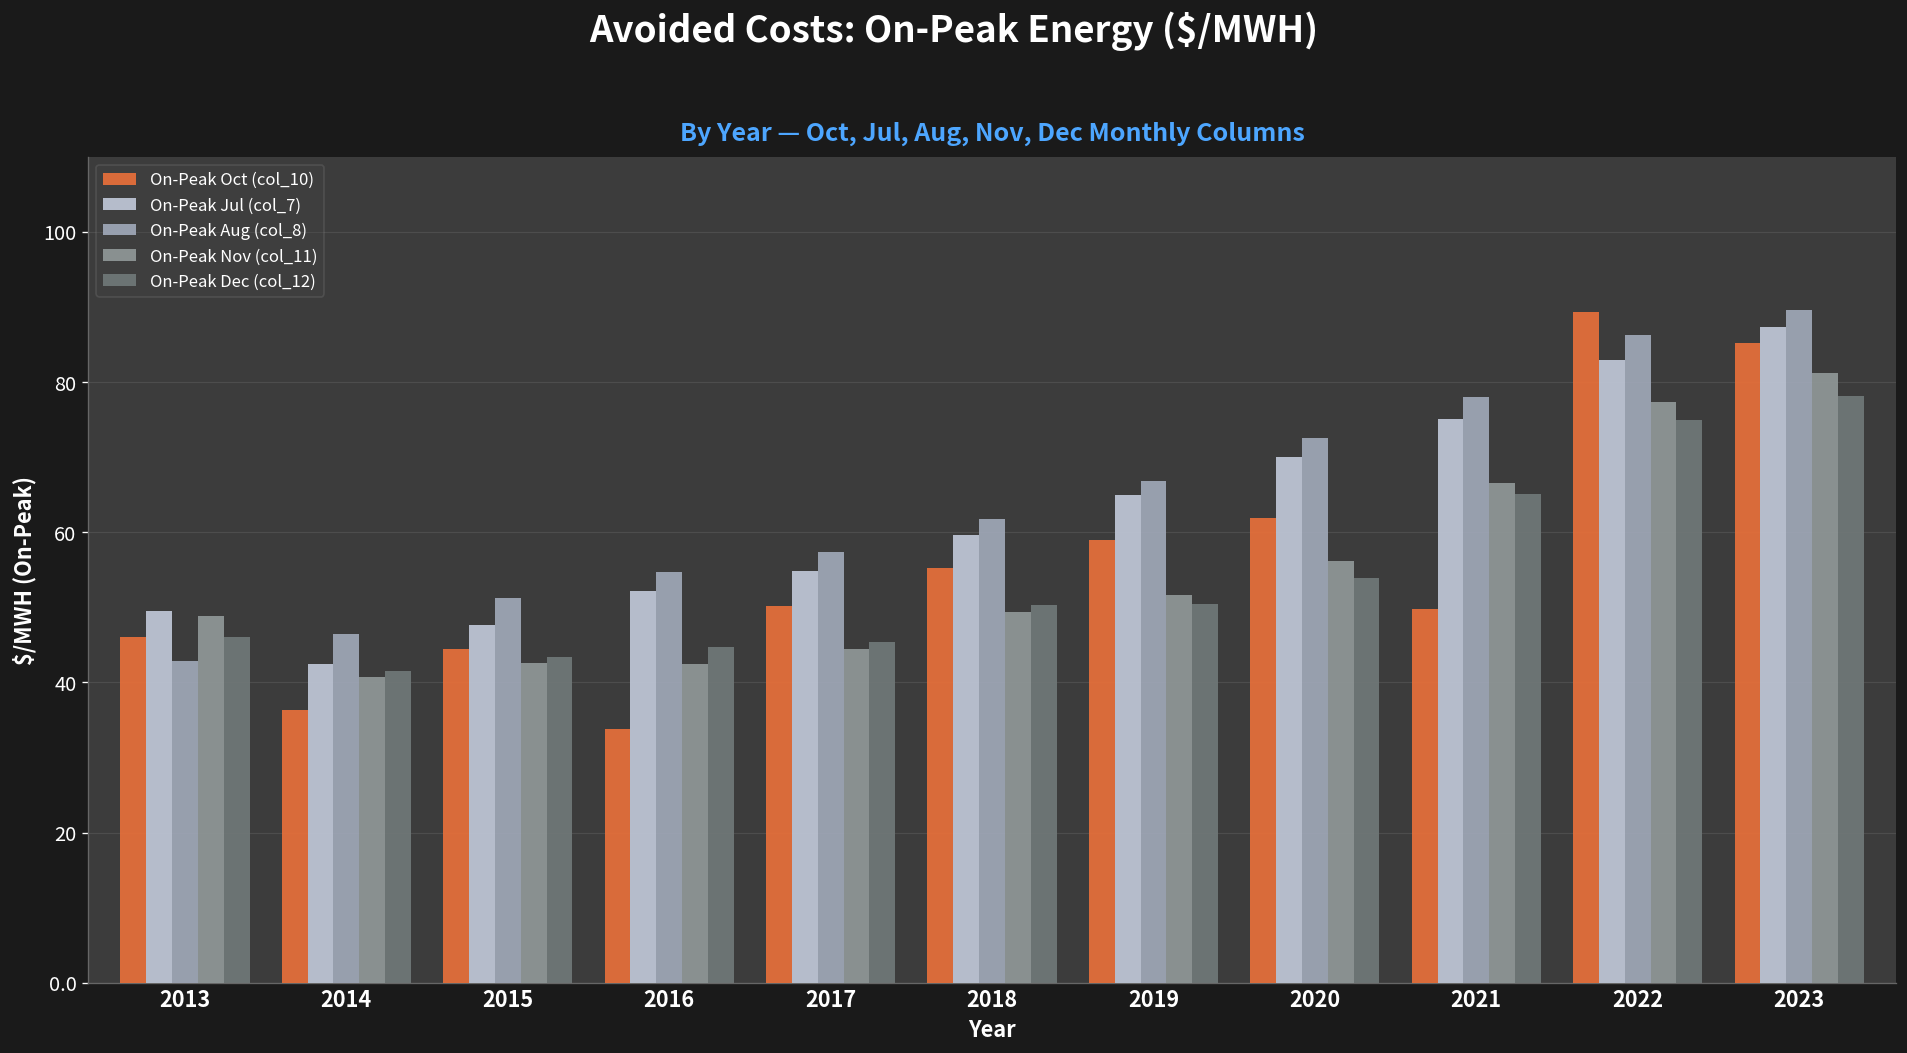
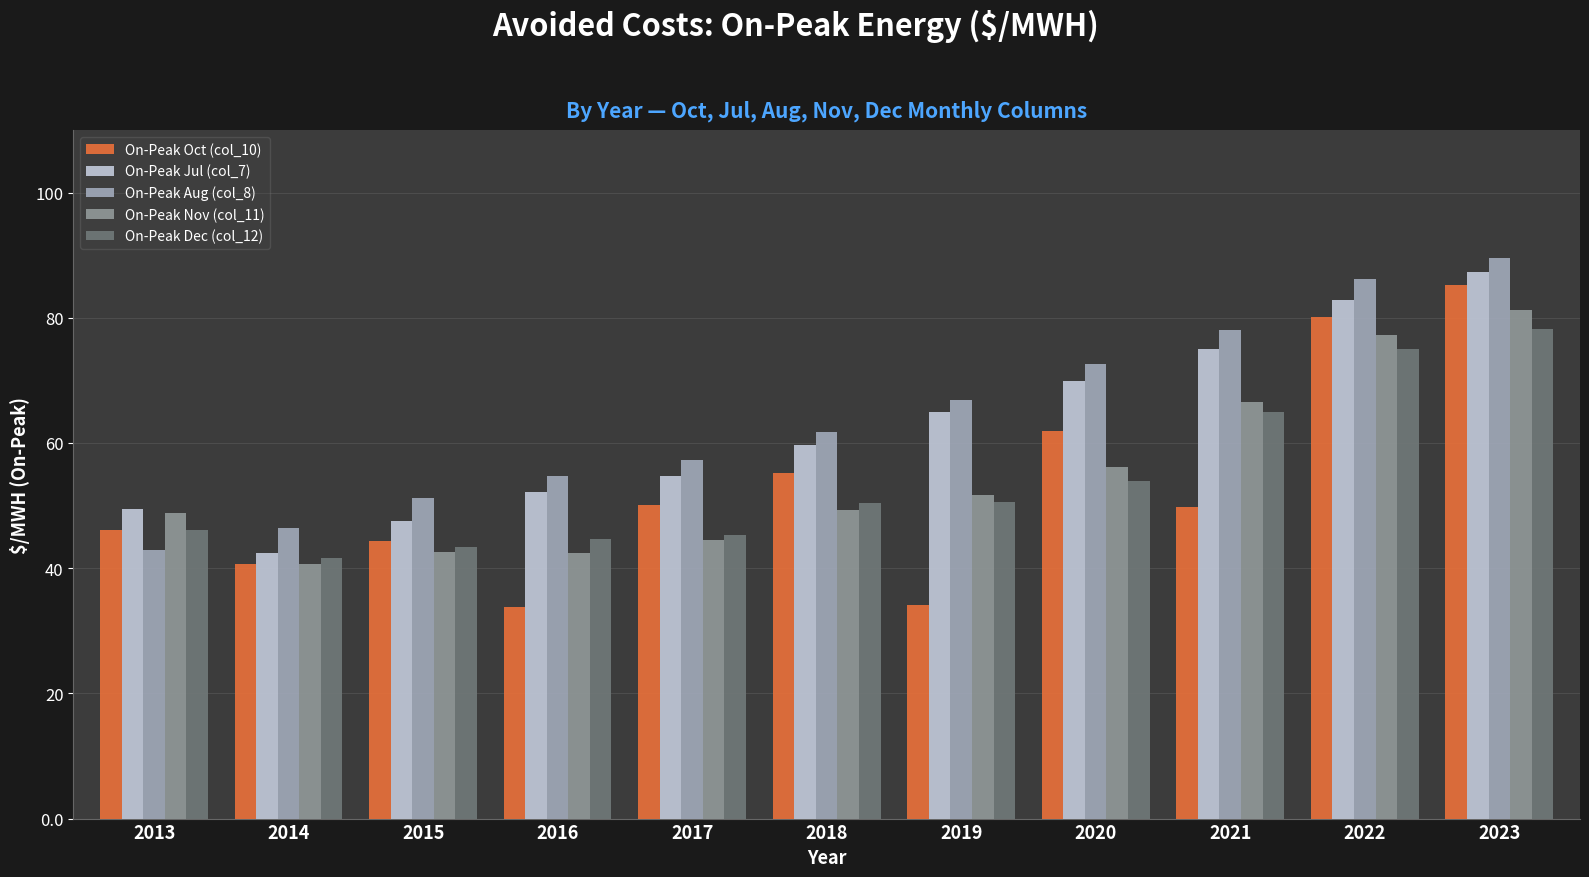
On-Peak Oct (col_10), 2014: 36 -> 41
On-Peak Oct (col_10), 2019: 59 -> 34
On-Peak Oct (col_10), 2022: 89 -> 80
